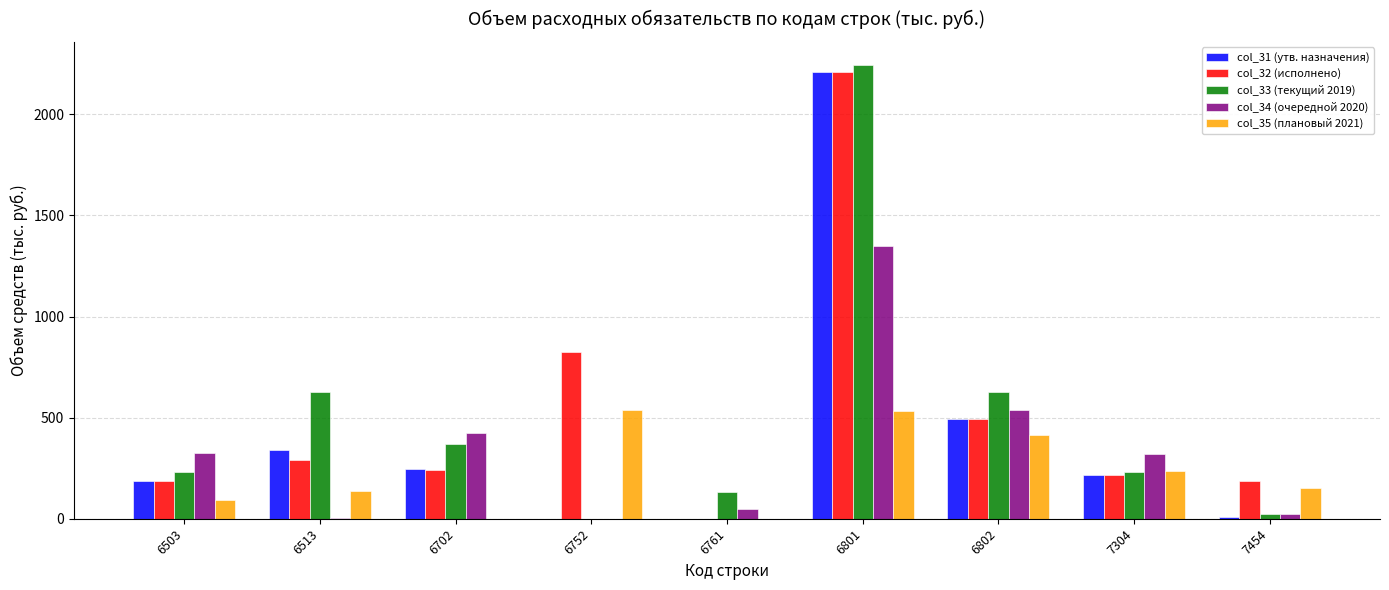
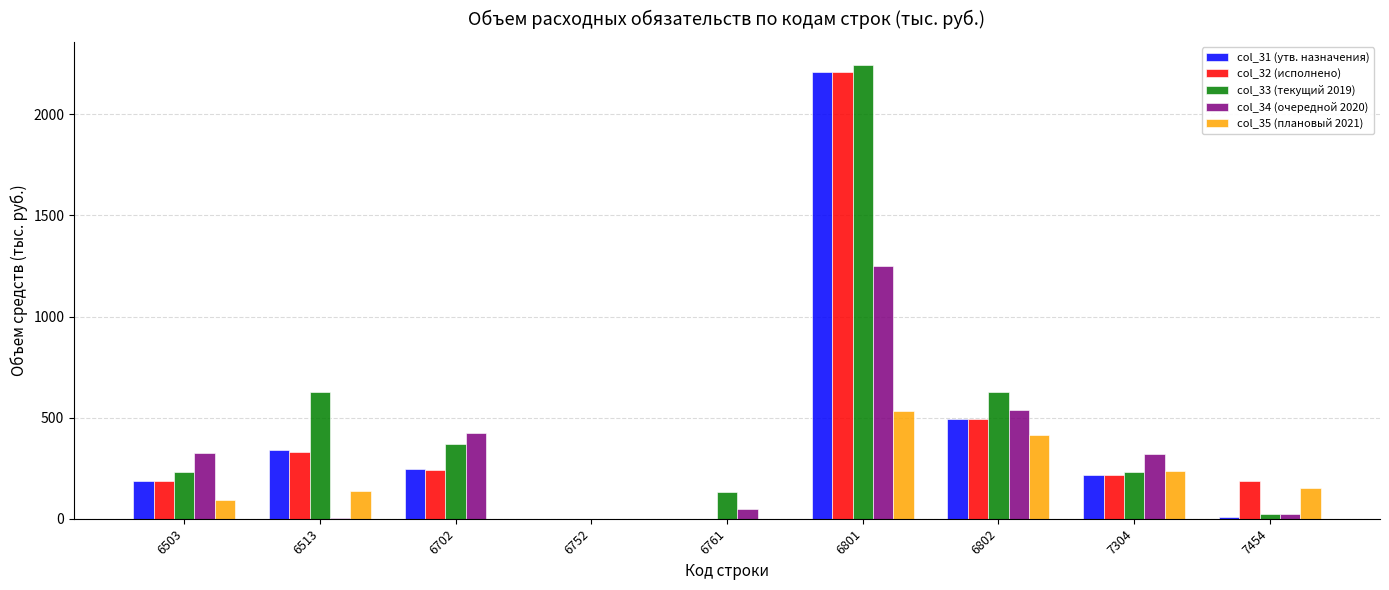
col_32 (исполнено), 6513: 290 -> 330
col_32 (исполнено), 6752: 830 -> 0
col_35 (плановый 2021), 6752: 540 -> 0
col_34 (очередной 2020), 6801: 1350 -> 1250
